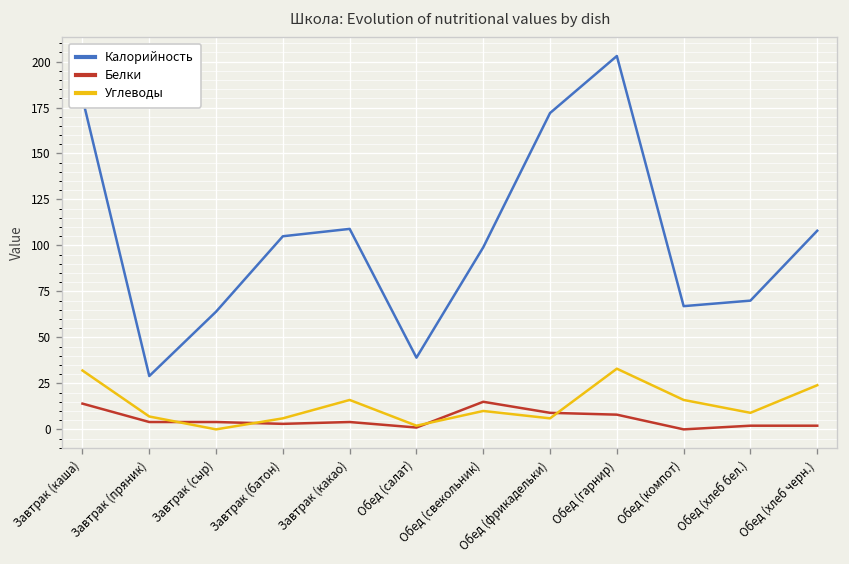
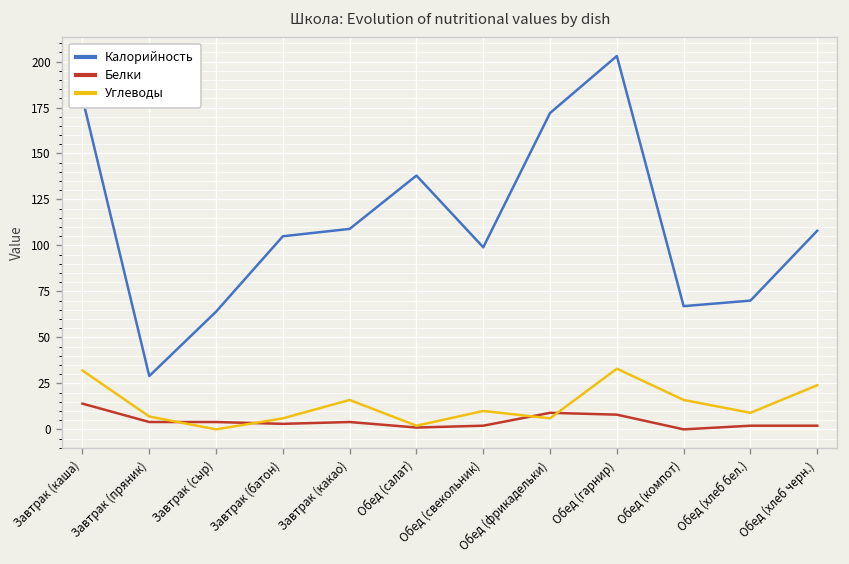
Калорийность, Обед (салат): 39 -> 138
Белки, Обед (свекольник): 15 -> 2
